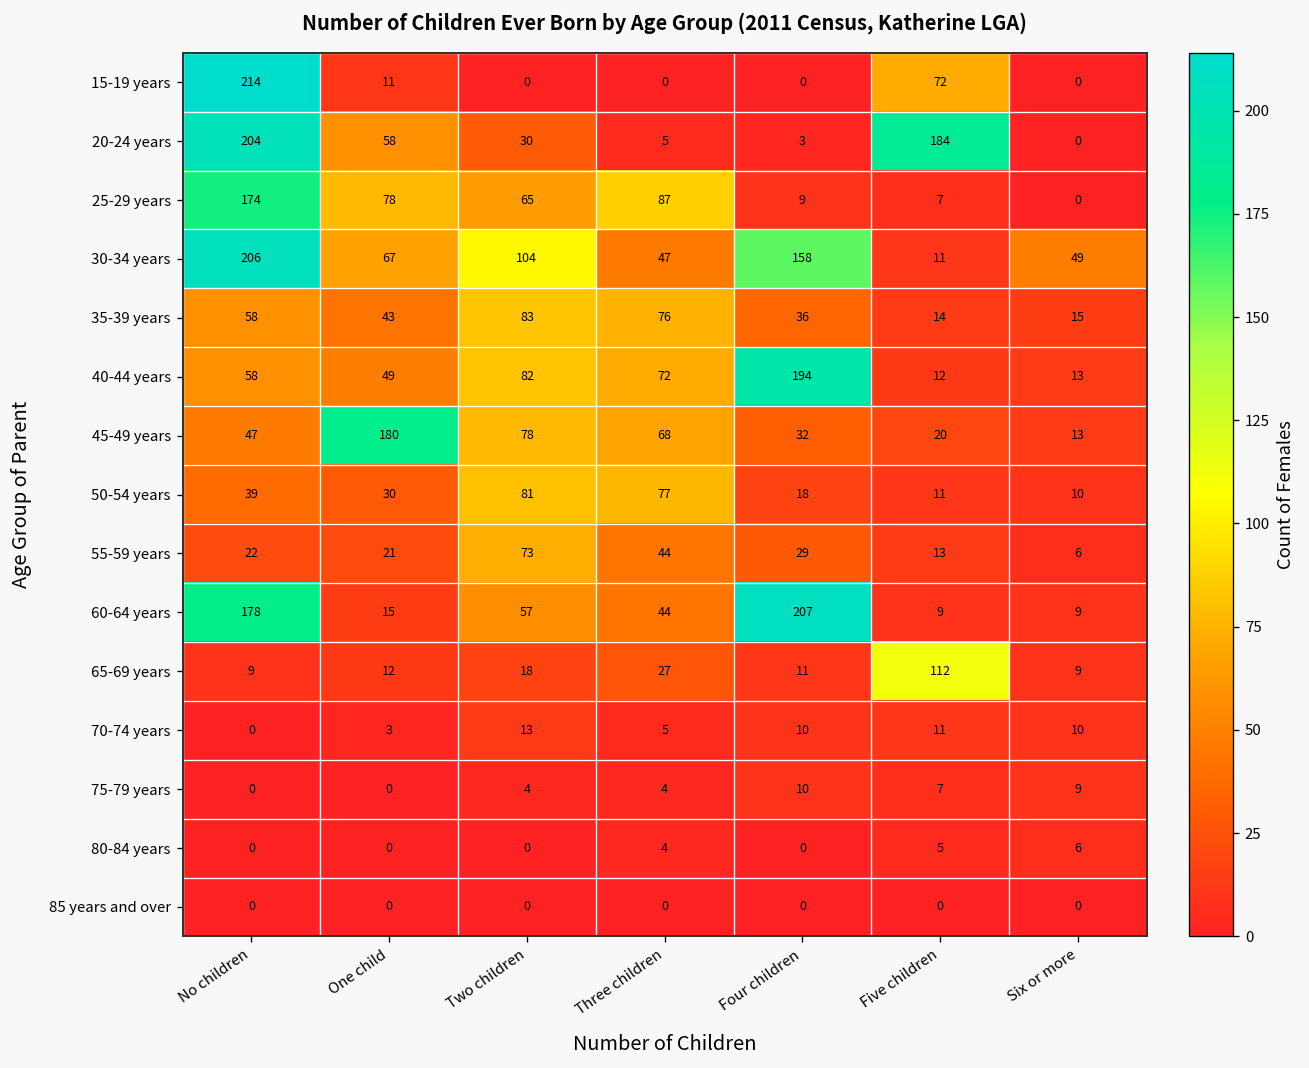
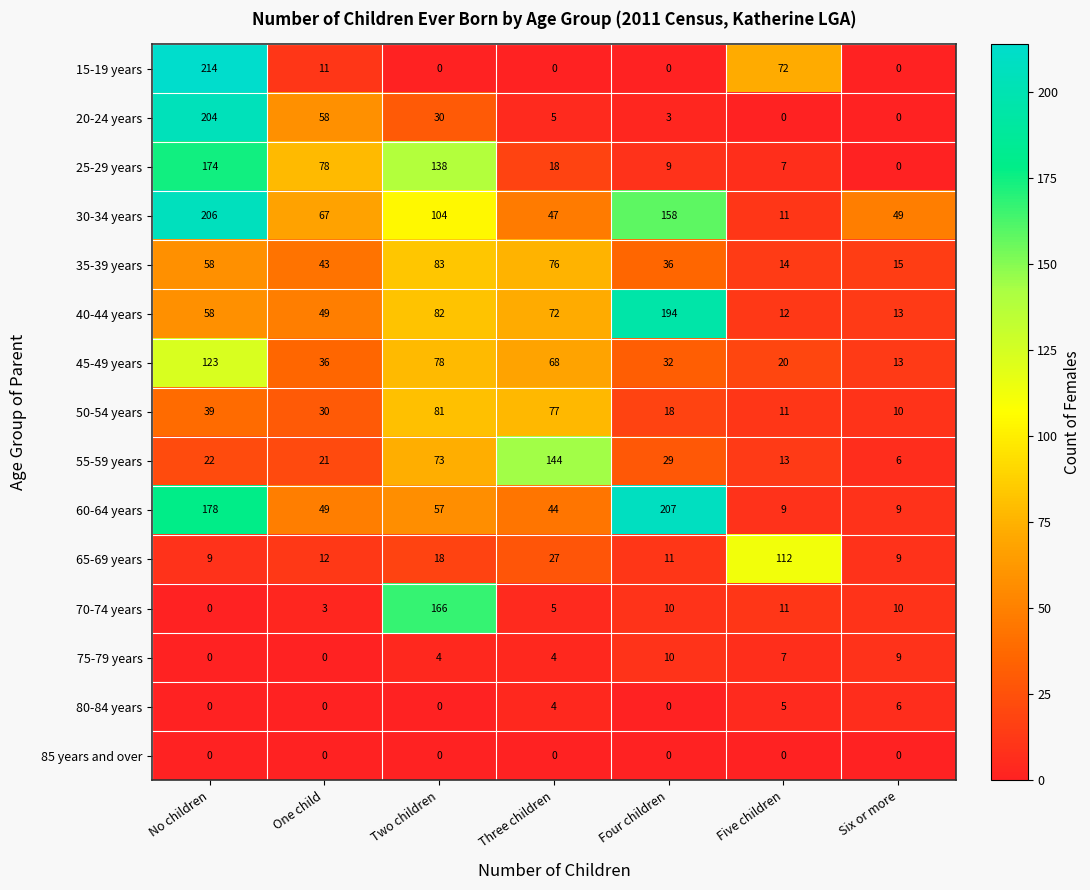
20-24 years, Five children: 184 -> 0
25-29 years, Two children: 65 -> 138
25-29 years, Three children: 87 -> 18
45-49 years, No children: 47 -> 123
45-49 years, One child: 180 -> 36
55-59 years, Three children: 44 -> 144
60-64 years, One child: 15 -> 49
70-74 years, Two children: 13 -> 166
